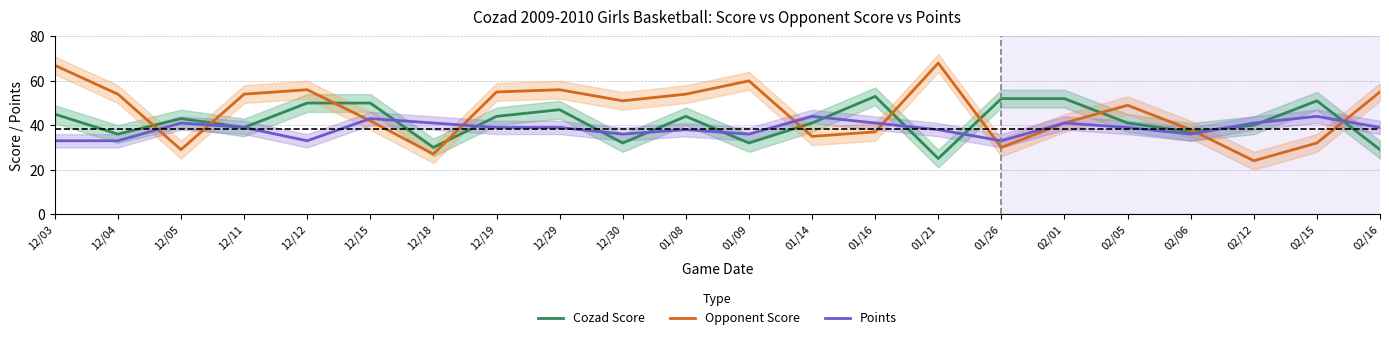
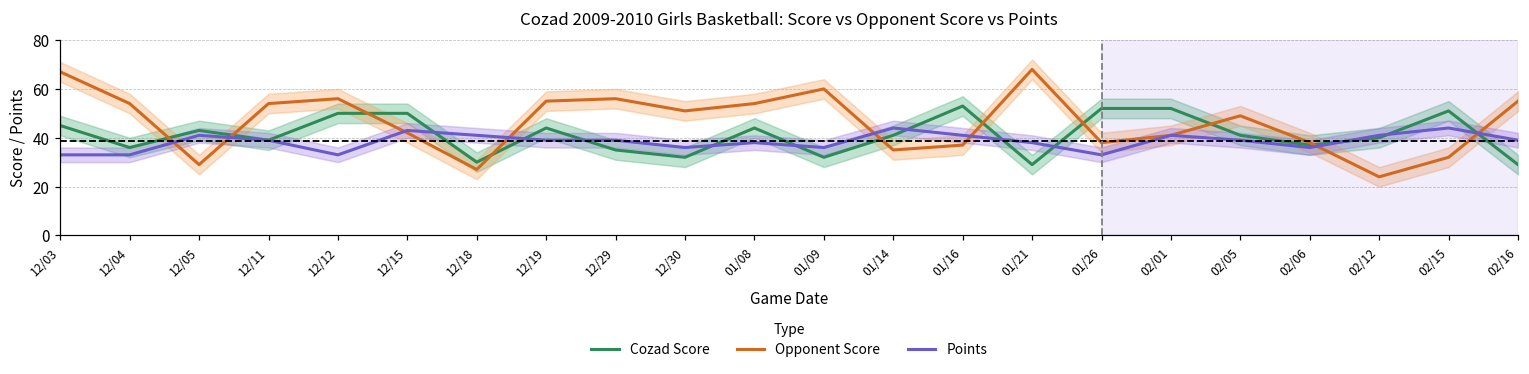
Cozad Score, 12/29: 47 -> 35
Cozad Score, 01/21: 25 -> 29
Opponent Score, 01/26: 30 -> 38
